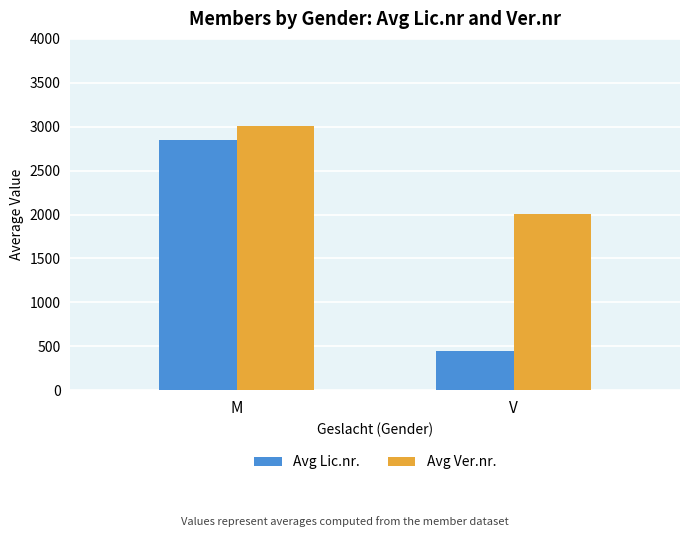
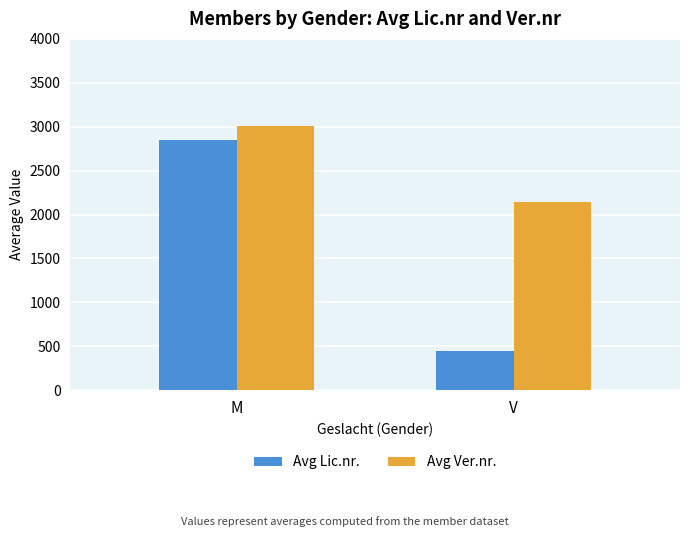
Avg Ver.nr., V: 2000 -> 2100
